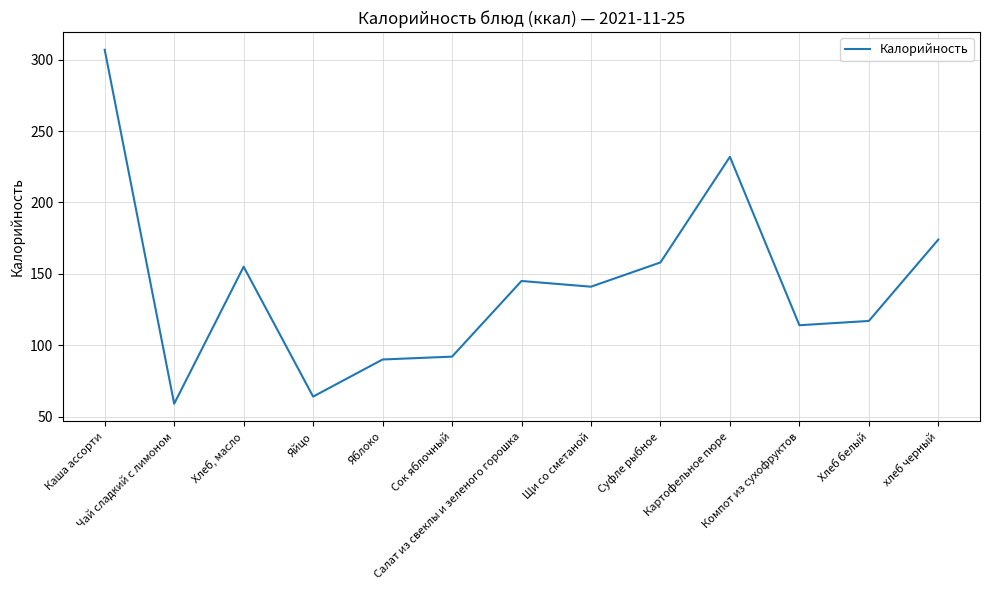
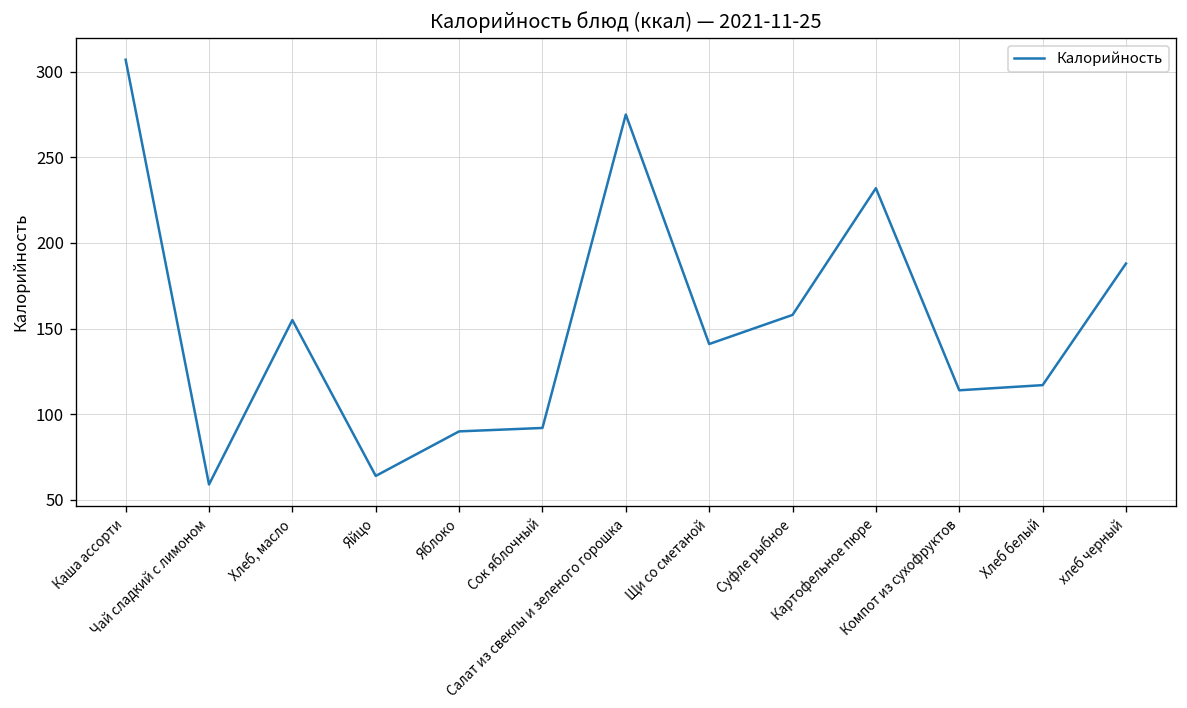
Салат из свеклы и зеленого горошка: 145 -> 275
хлеб черный: 174 -> 188
